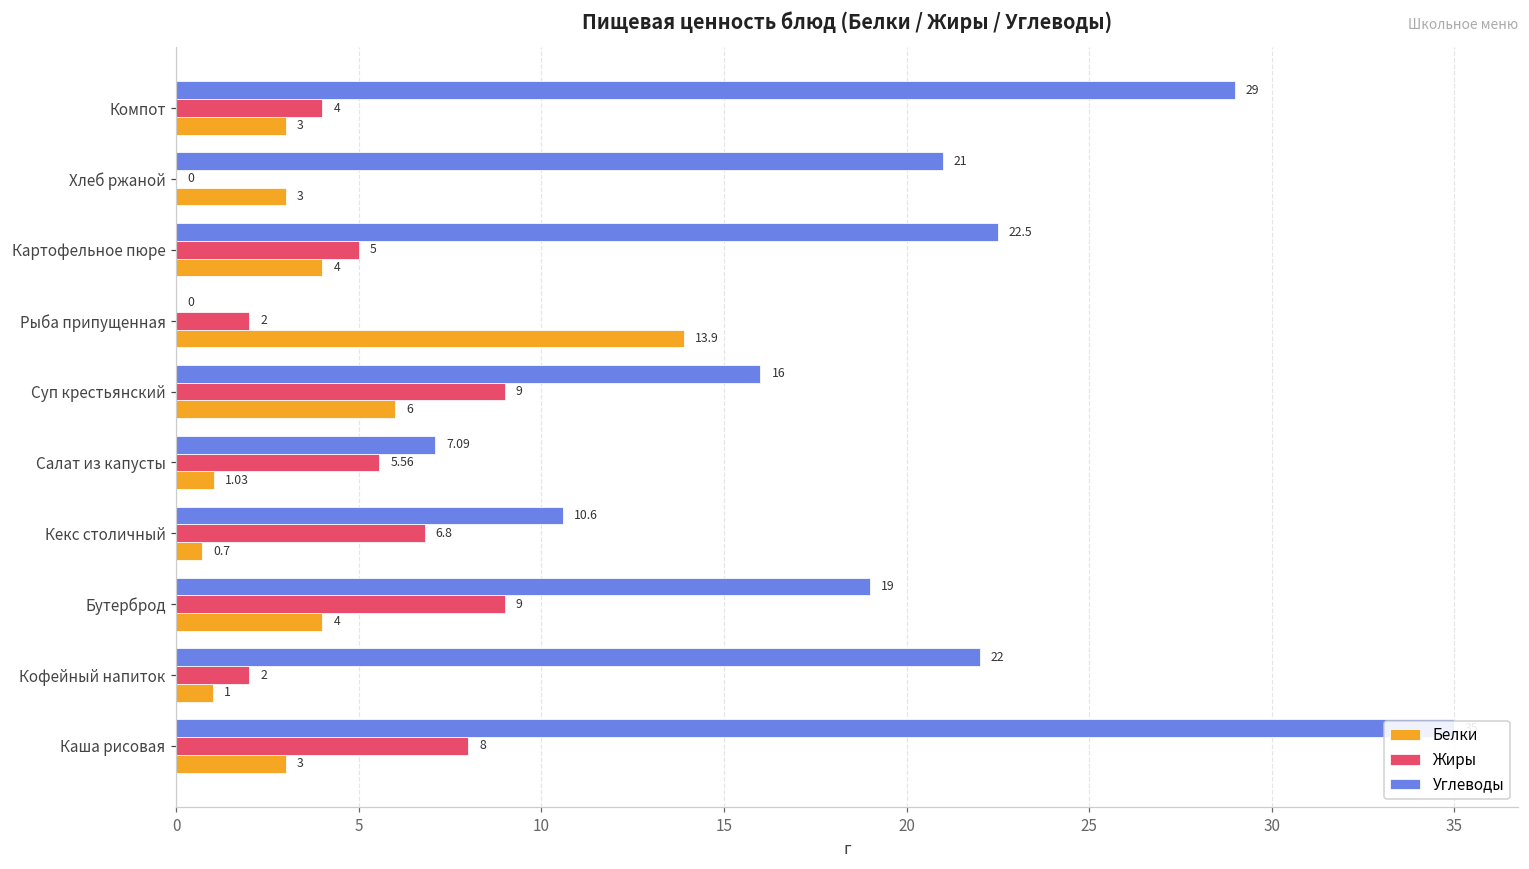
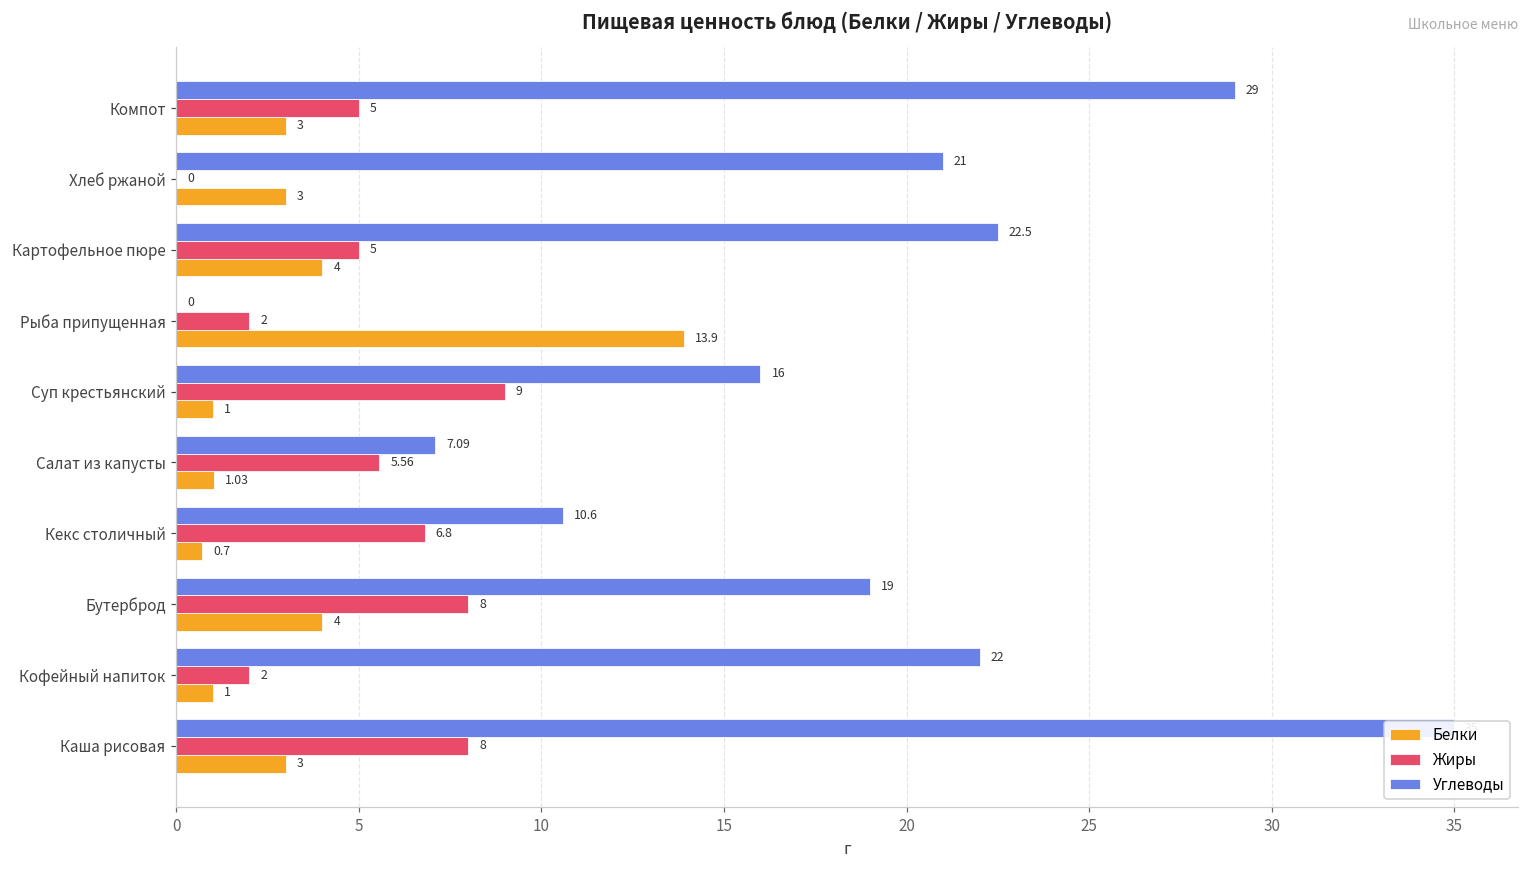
Жиры, Компот: 4 -> 5
Белки, Суп крестьянский: 6 -> 1
Жиры, Бутерброд: 9 -> 8
